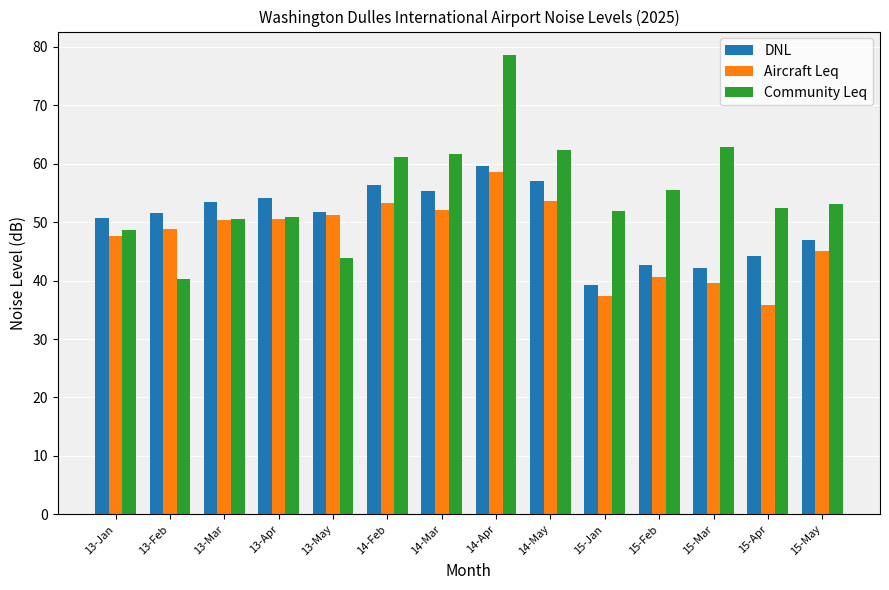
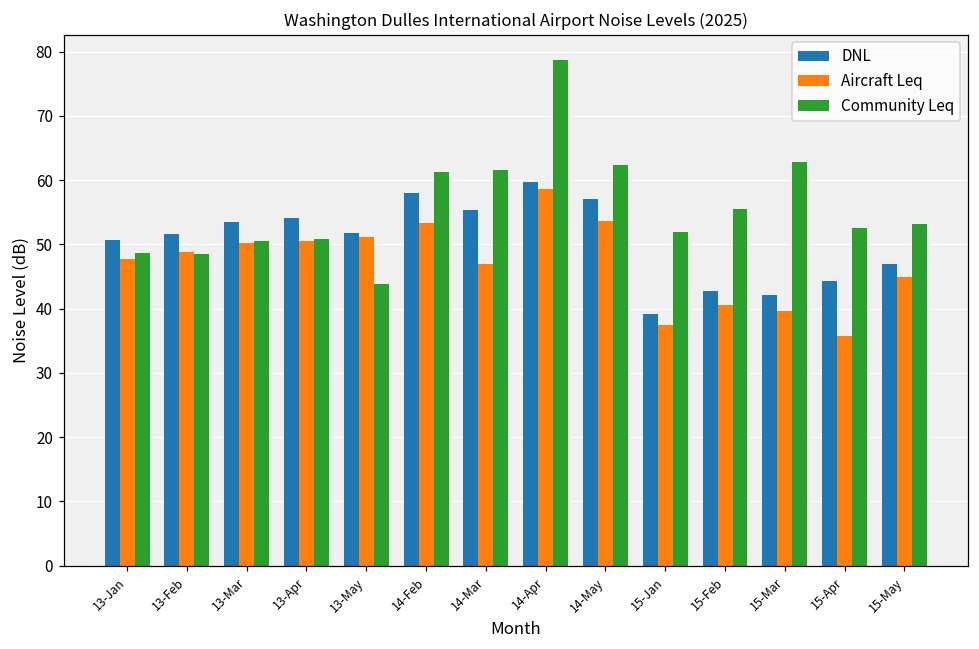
Community Leq, 13-Feb: 40 -> 49
DNL, 14-Feb: 56 -> 58
Aircraft Leq, 14-Mar: 52 -> 47
